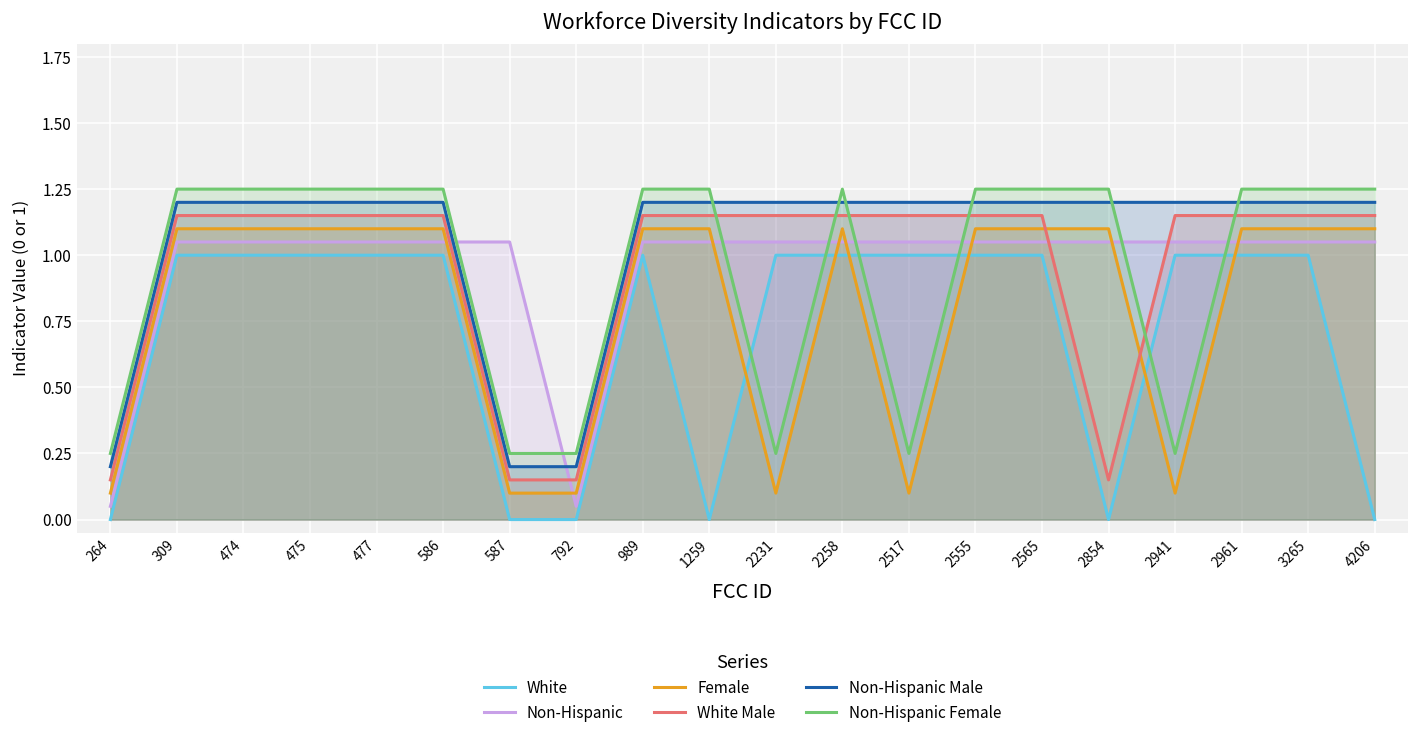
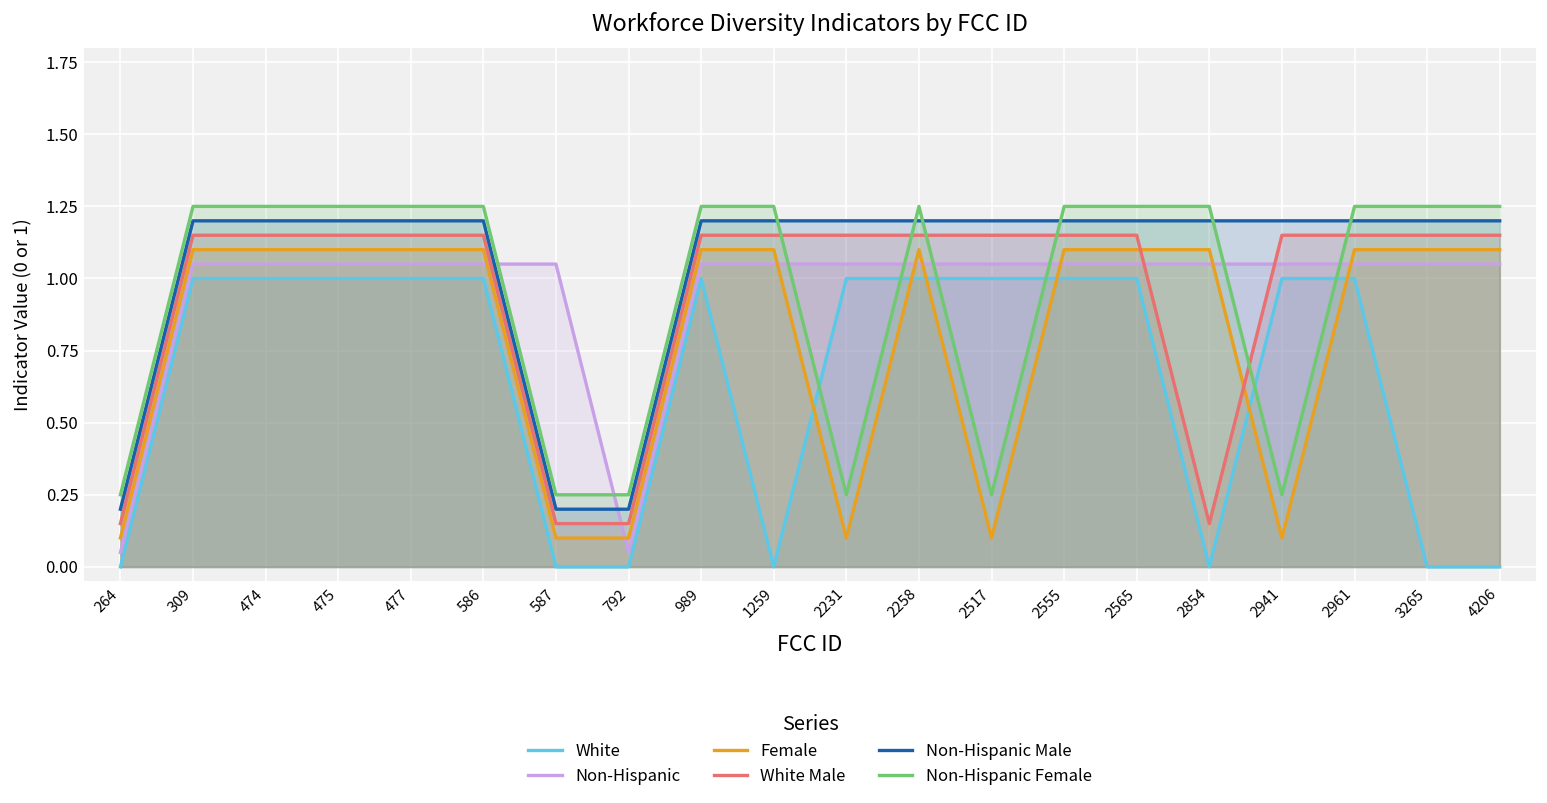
White, 3265: 1 -> 0
